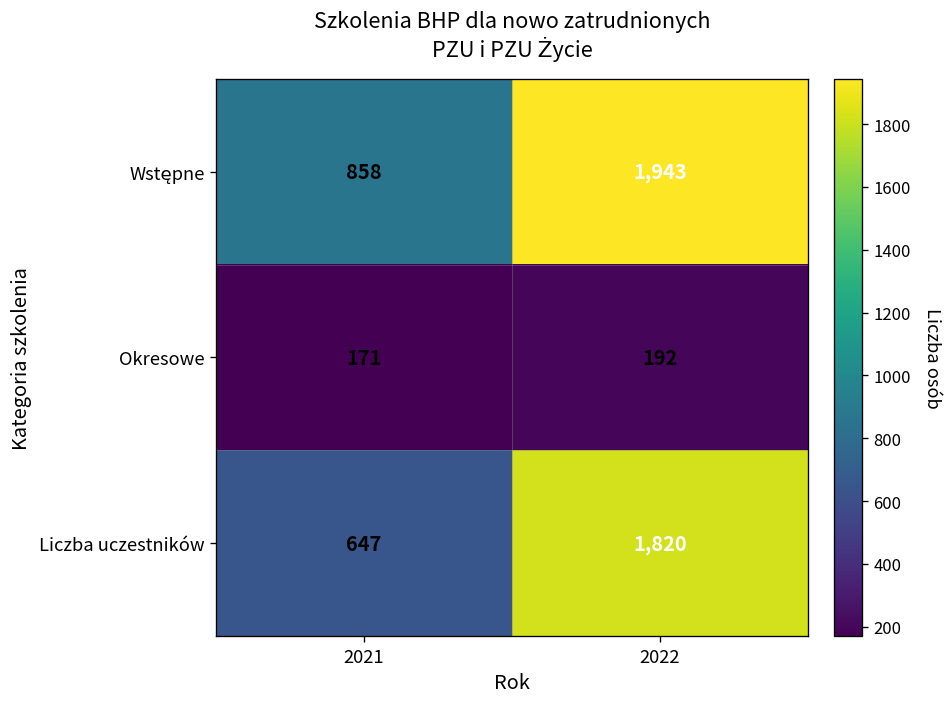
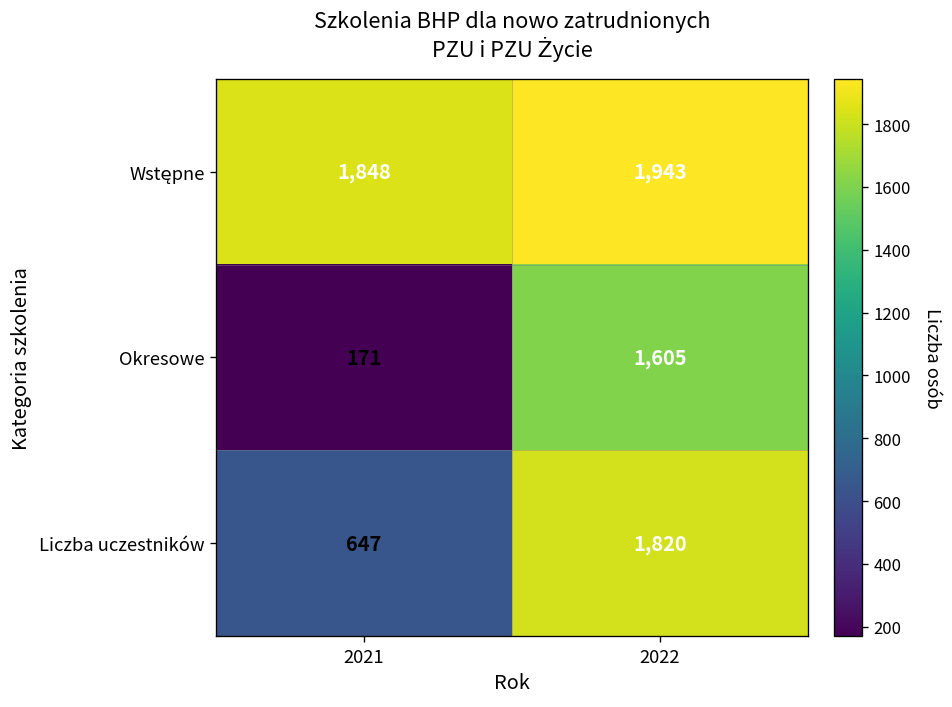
Wstępne, 2021: 858 -> 1,848
Okresowe, 2022: 192 -> 1,605
